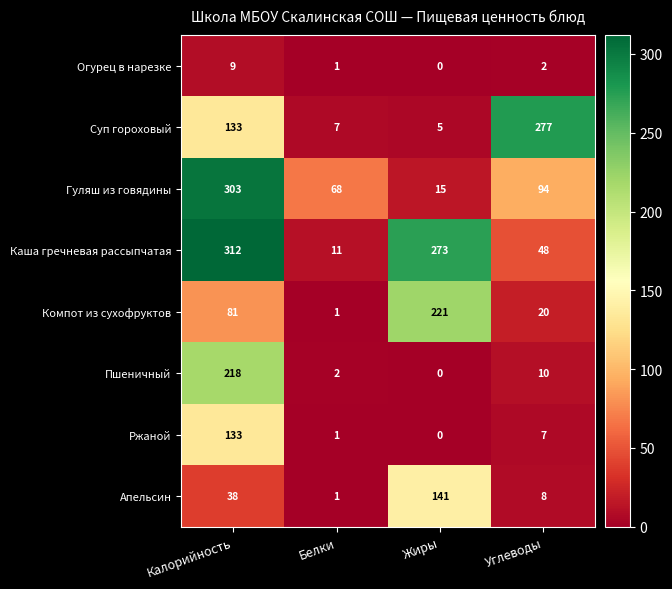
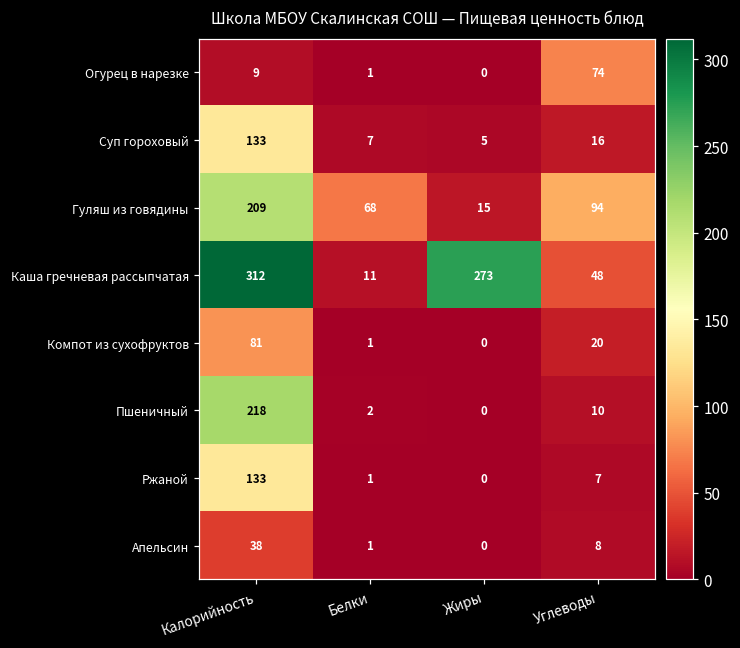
Огурец в нарезке, Углеводы: 2 -> 74
Суп гороховый, Углеводы: 277 -> 16
Гуляш из говядины, Калорийность: 303 -> 209
Компот из сухофруктов, Жиры: 221 -> 0
Апельсин, Жиры: 141 -> 0
